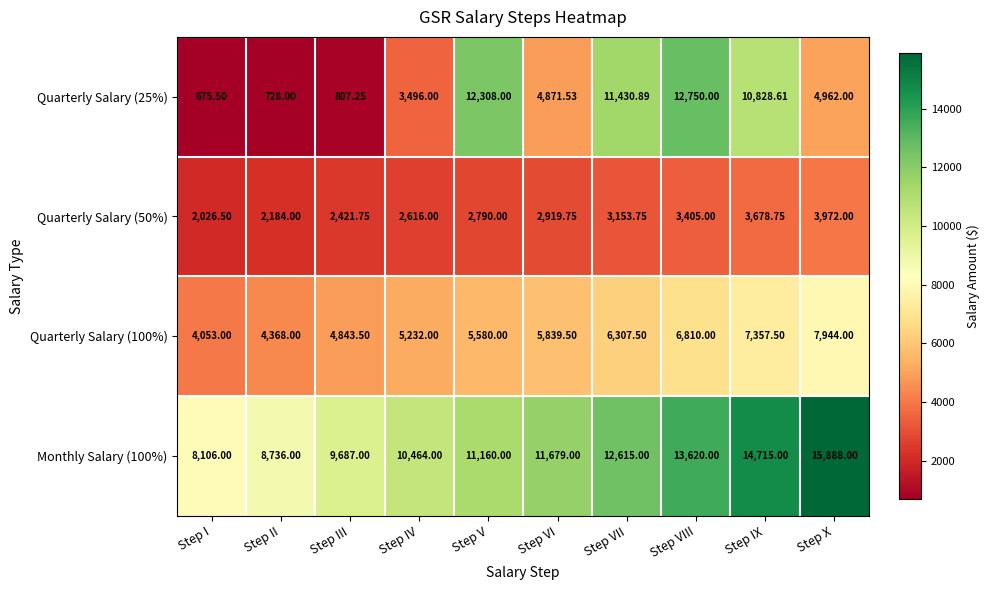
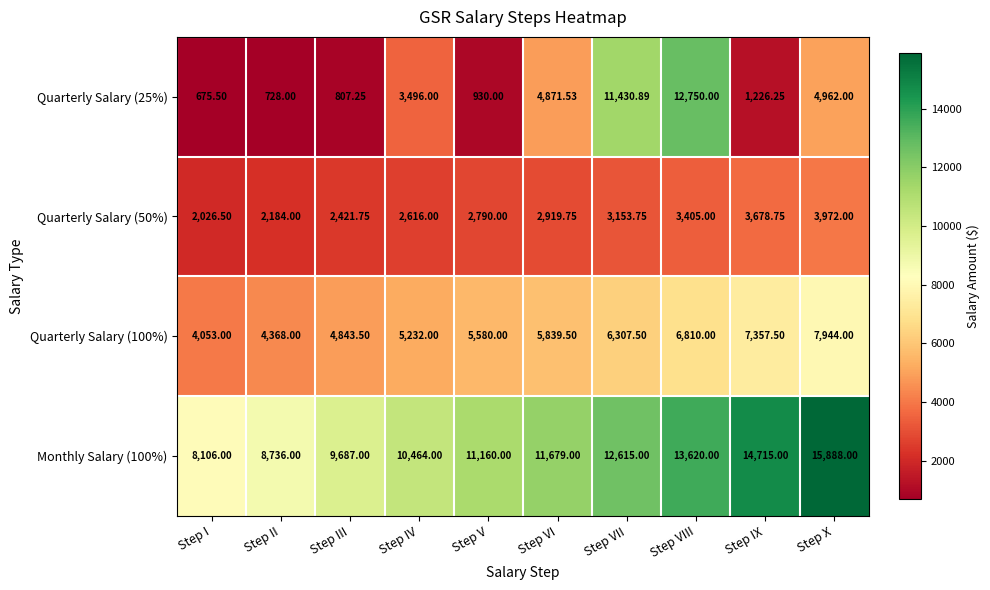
Quarterly Salary (25%), Step V: 12,308.00 -> 930.00
Quarterly Salary (25%), Step IX: 10,828.61 -> 1,226.25
